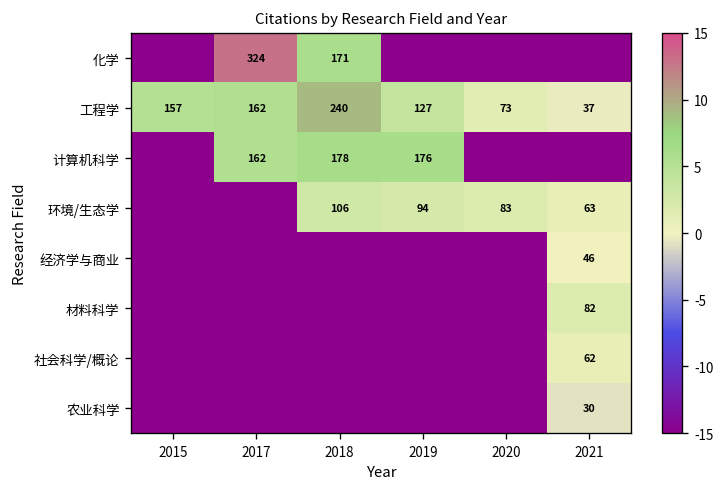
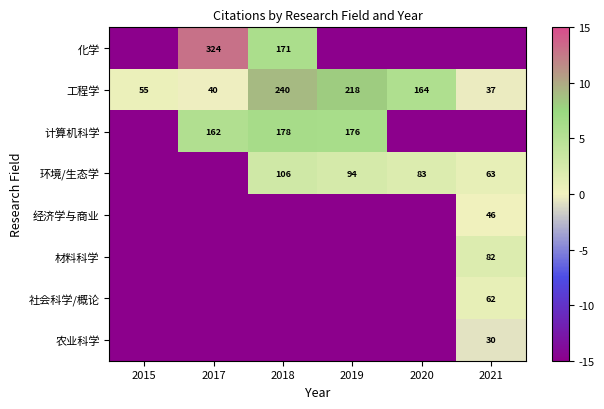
工程学, 2015: 157 -> 55
工程学, 2017: 162 -> 40
工程学, 2019: 127 -> 218
工程学, 2020: 73 -> 164
